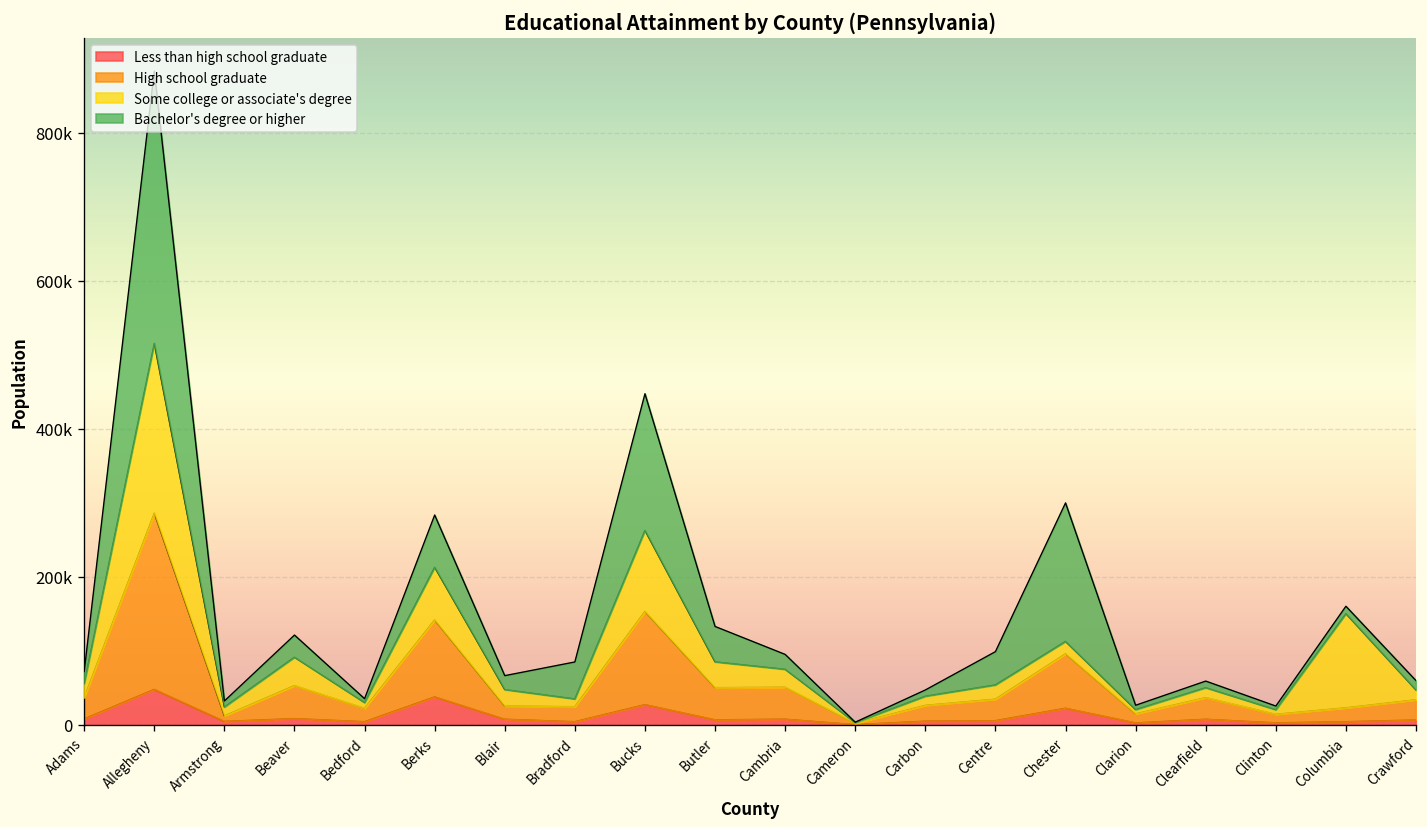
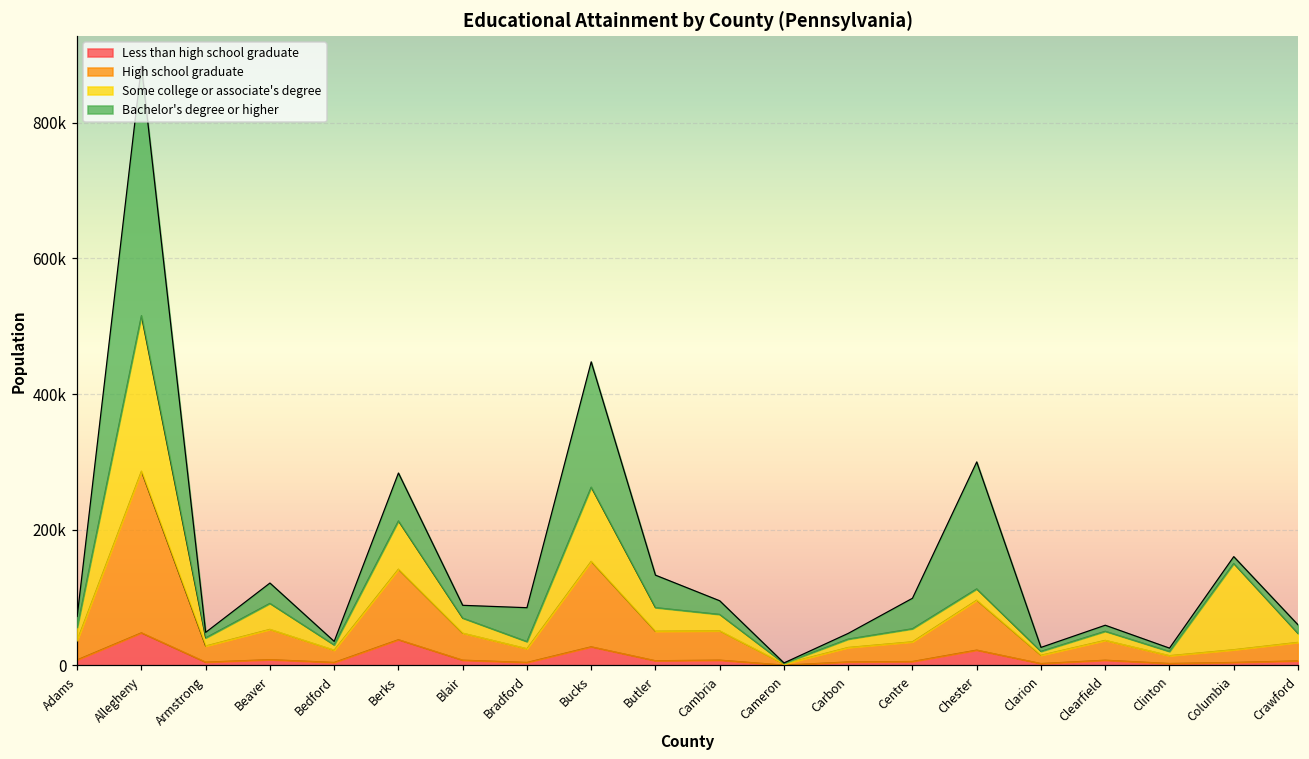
High school graduate, Armstrong: 10000 -> 20000
High school graduate, Blair: 20000 -> 40000
